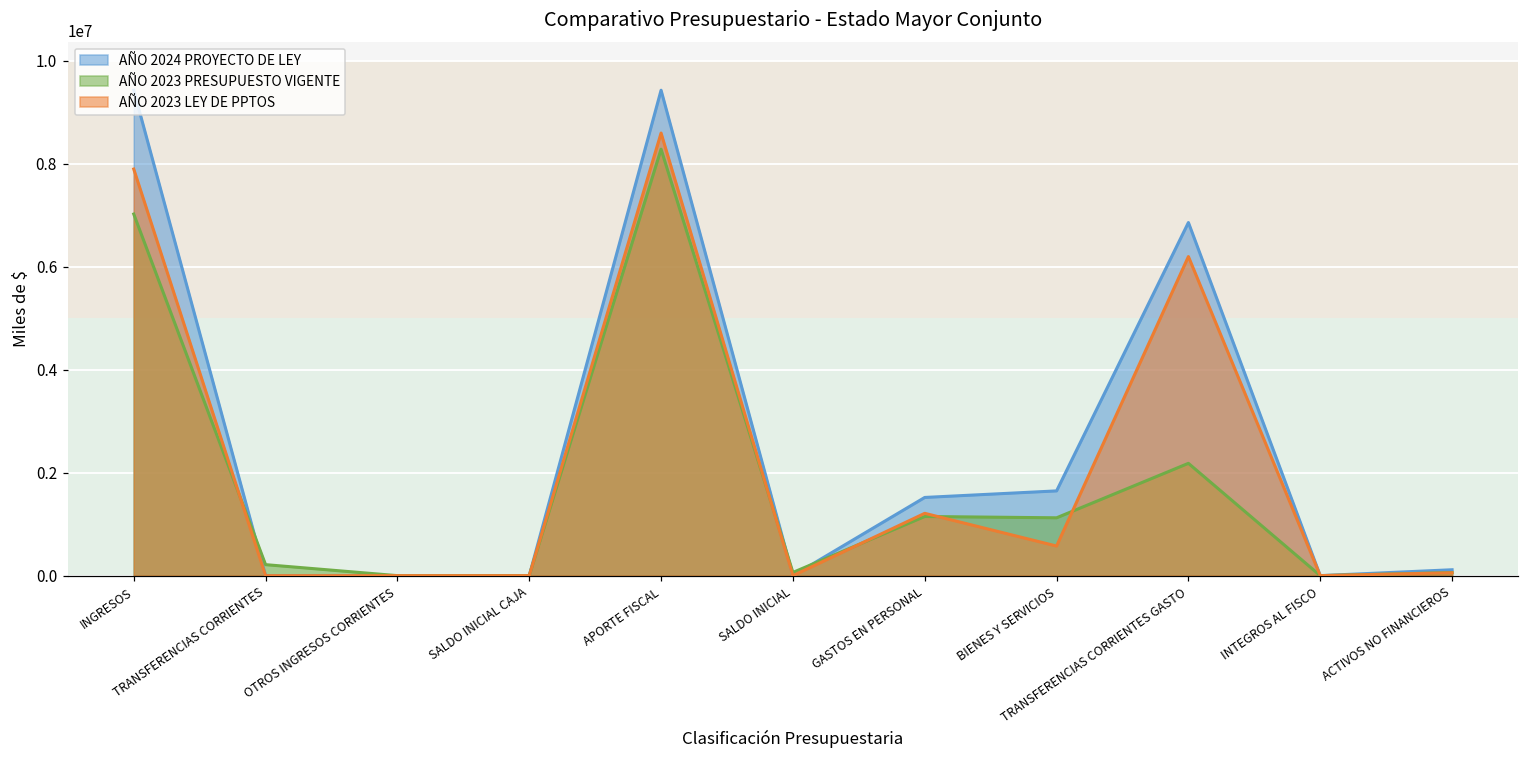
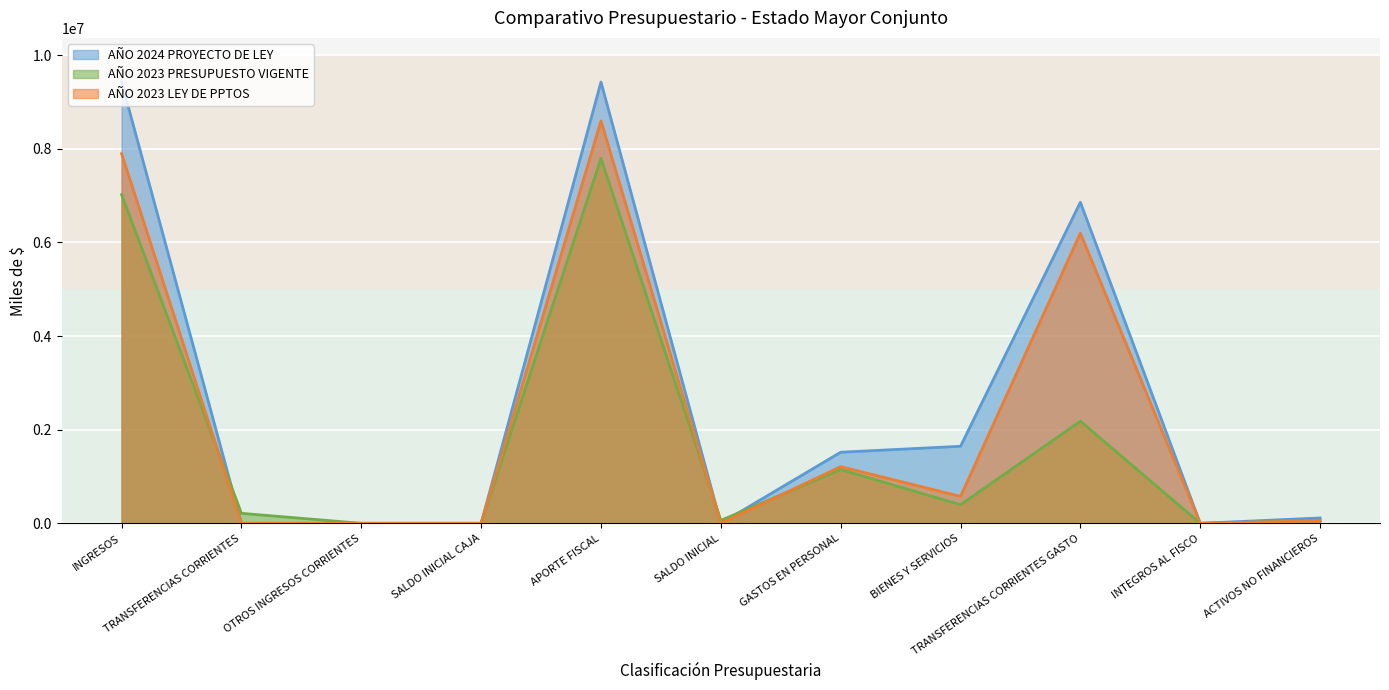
AÑO 2023 PRESUPUESTO VIGENTE, APORTE FISCAL: 8300000 -> 7800000
AÑO 2023 PRESUPUESTO VIGENTE, BIENES Y SERVICIOS: 1100000 -> 400000
